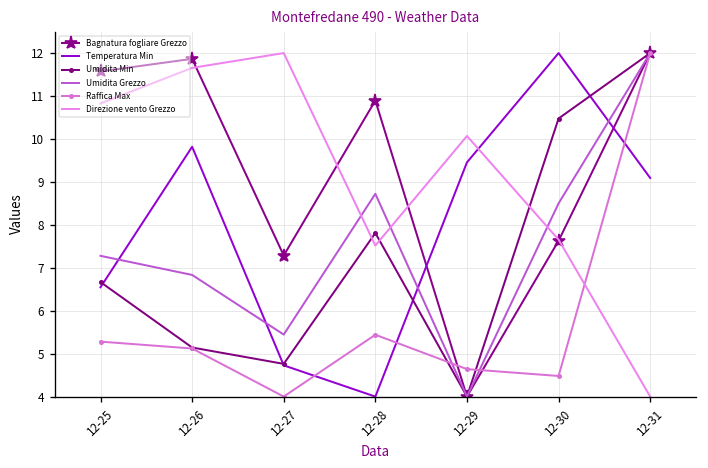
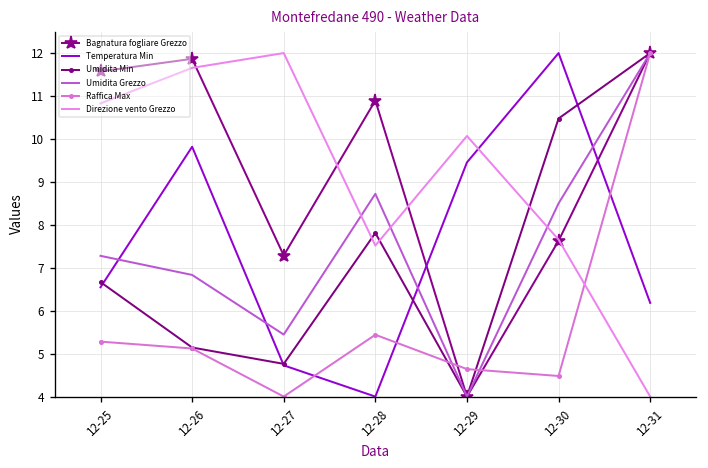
Temperatura Min, 12-31: 9.1 -> 6.2
